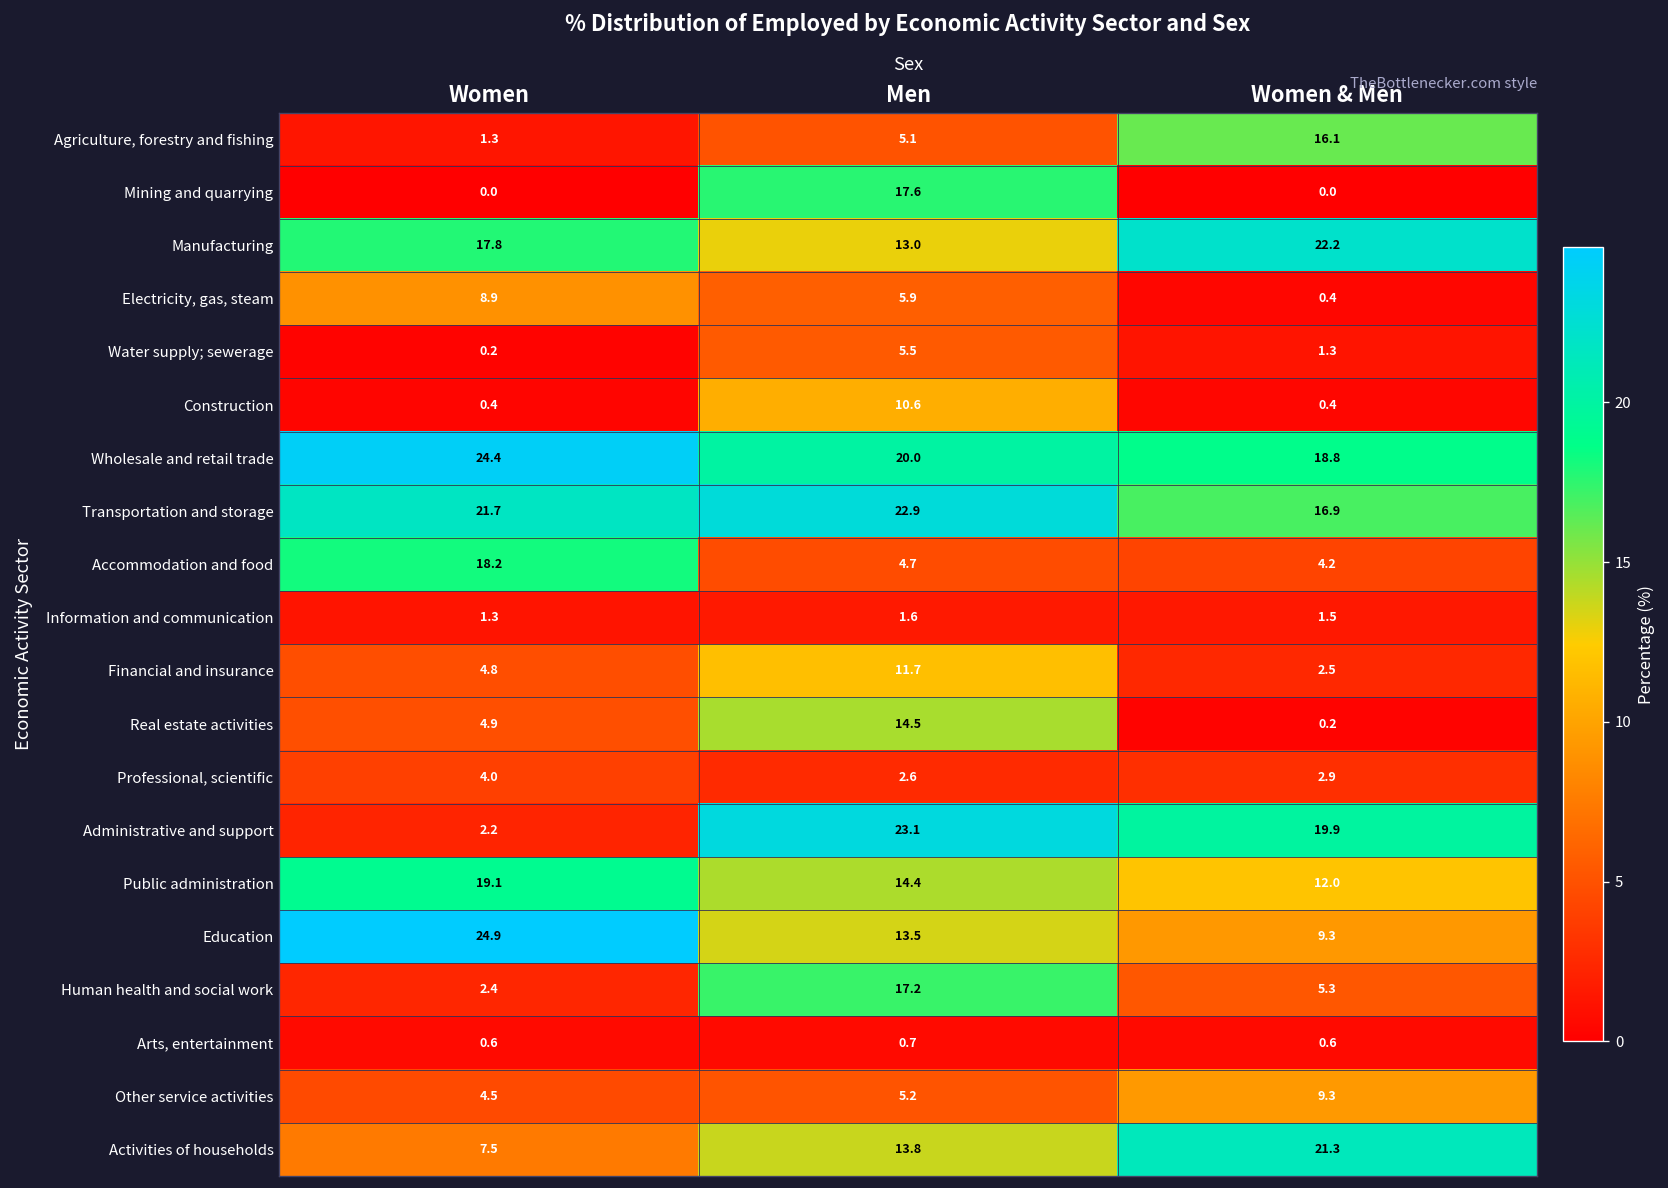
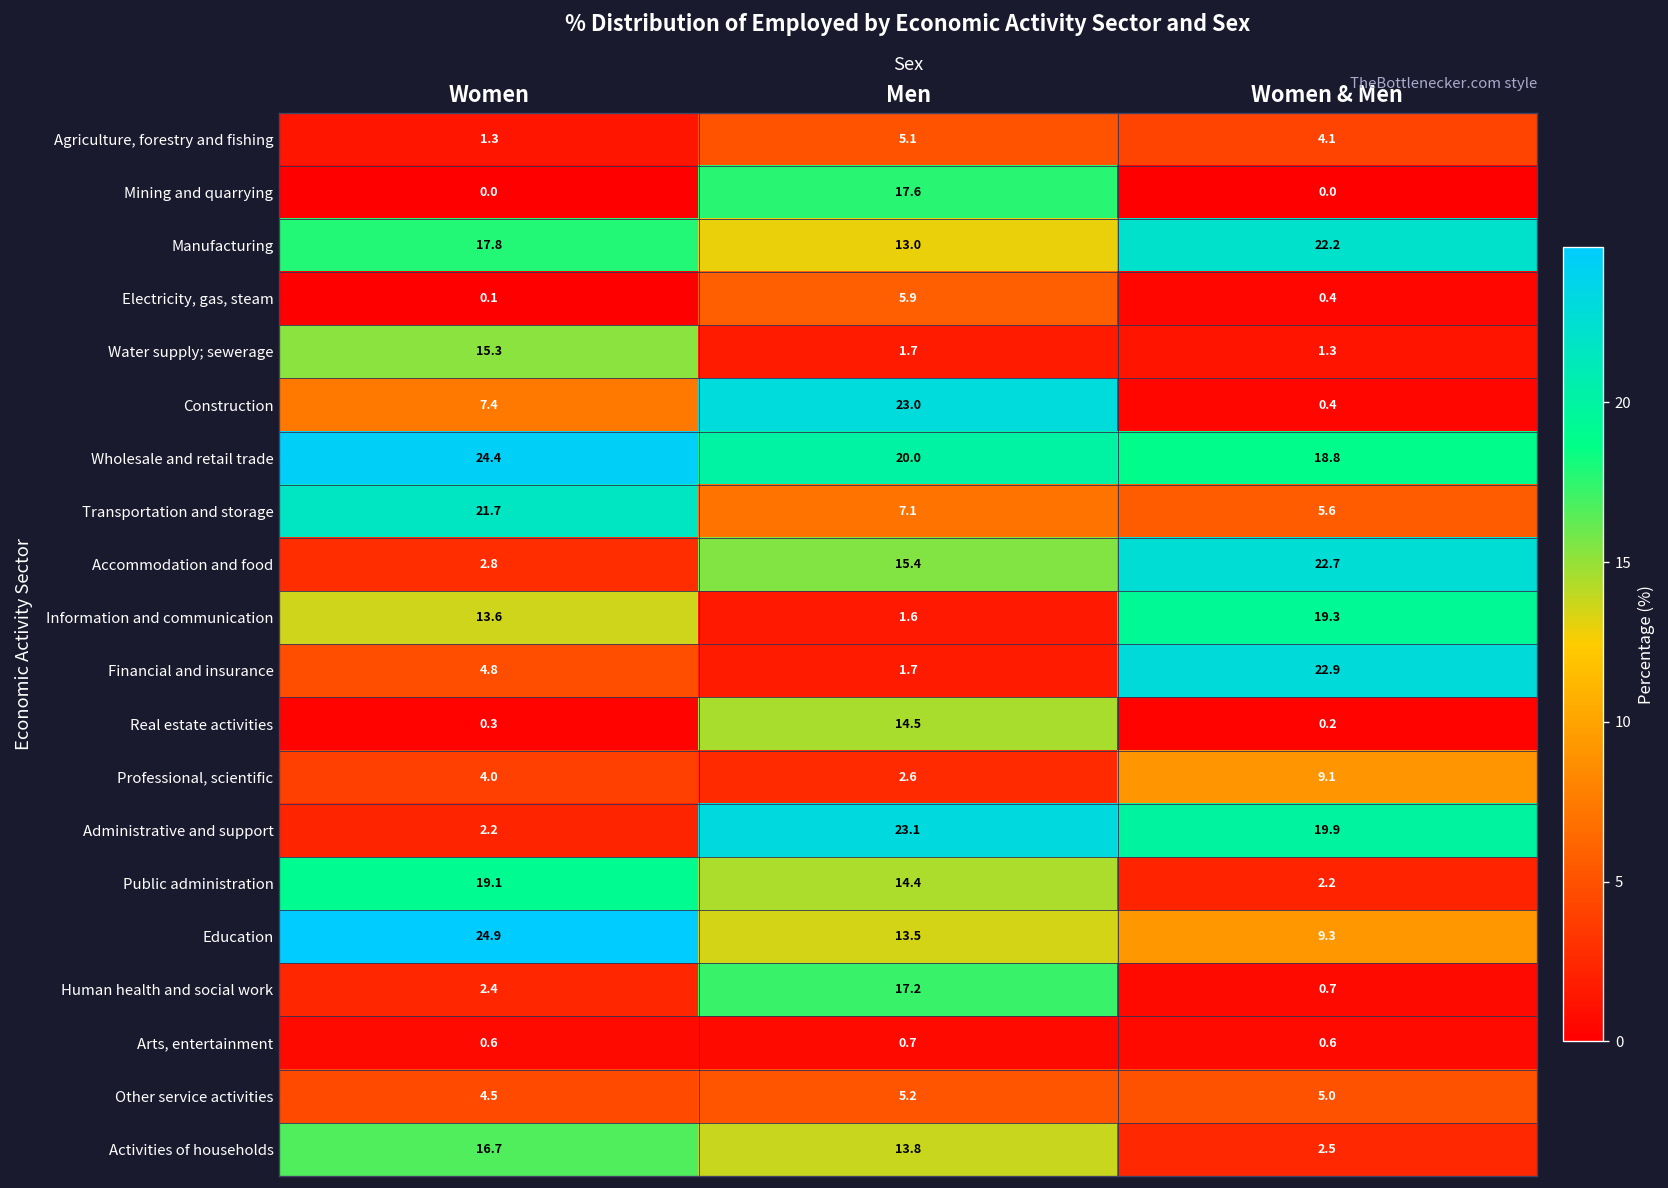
Agriculture, forestry and fishing, Women & Men: 16.1 -> 4.1
Electricity, gas, steam, Women: 8.9 -> 0.1
Water supply; sewerage, Women: 0.2 -> 15.3
Water supply; sewerage, Men: 5.5 -> 1.7
Construction, Women: 0.4 -> 7.4
Construction, Men: 10.6 -> 23.0
Transportation and storage, Men: 22.9 -> 7.1
Transportation and storage, Women & Men: 16.9 -> 5.6
Accommodation and food, Women: 18.2 -> 2.8
Accommodation and food, Men: 4.7 -> 15.4
Accommodation and food, Women & Men: 4.2 -> 22.7
Information and communication, Women: 1.3 -> 13.6
Information and communication, Women & Men: 1.5 -> 19.3
Financial and insurance, Men: 11.7 -> 1.7
Financial and insurance, Women & Men: 2.5 -> 22.9
Real estate activities, Women: 4.9 -> 0.3
Professional, scientific, Women & Men: 2.9 -> 9.1
Public administration, Women & Men: 12.0 -> 2.2
Human health and social work, Women & Men: 5.3 -> 0.7
Other service activities, Women & Men: 9.3 -> 5.0
Activities of households, Women: 7.5 -> 16.7
Activities of households, Women & Men: 21.3 -> 2.5
